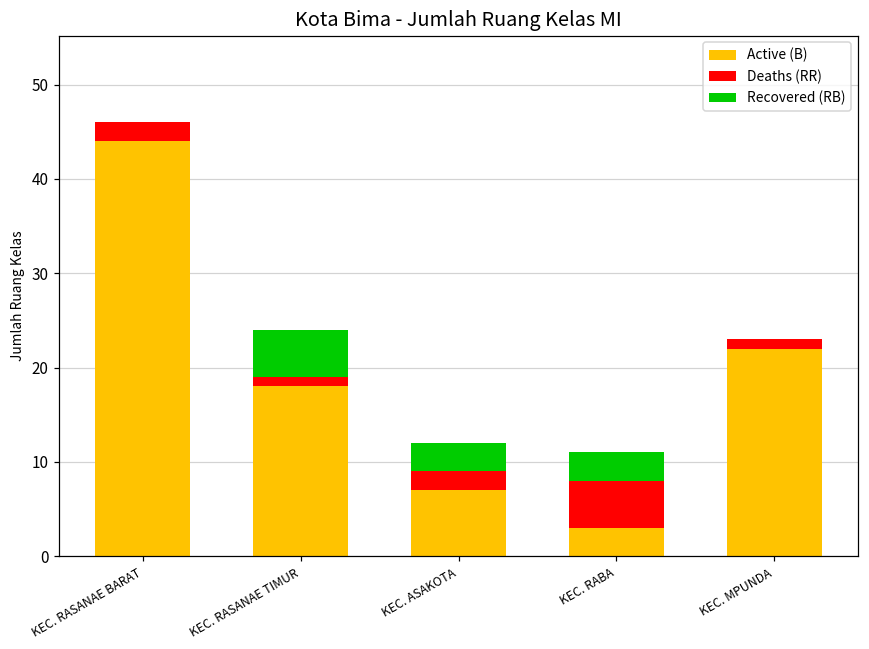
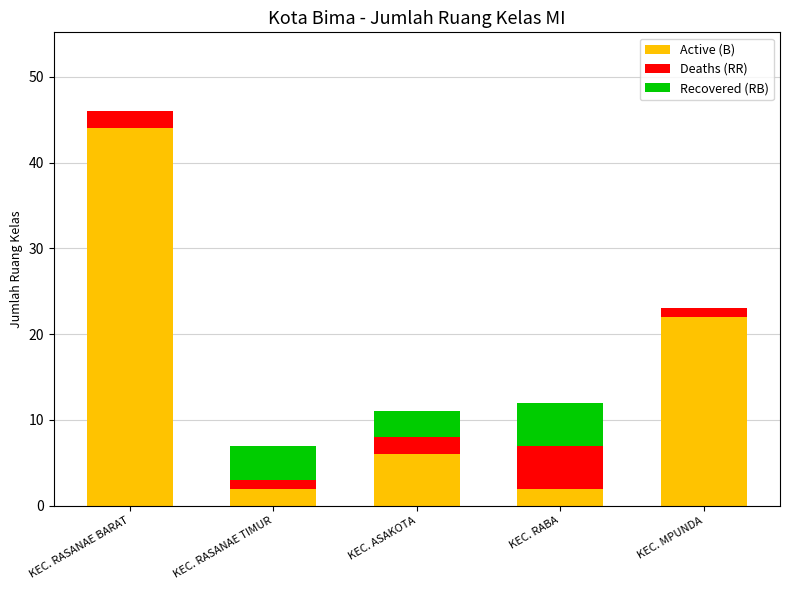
Active (B), KEC. RASANAE TIMUR: 18 -> 2
Recovered (RB), KEC. RASANAE TIMUR: 5 -> 4
Active (B), KEC. ASAKOTA: 7 -> 6
Active (B), KEC. RABA: 3 -> 2
Recovered (RB), KEC. RABA: 3 -> 5
